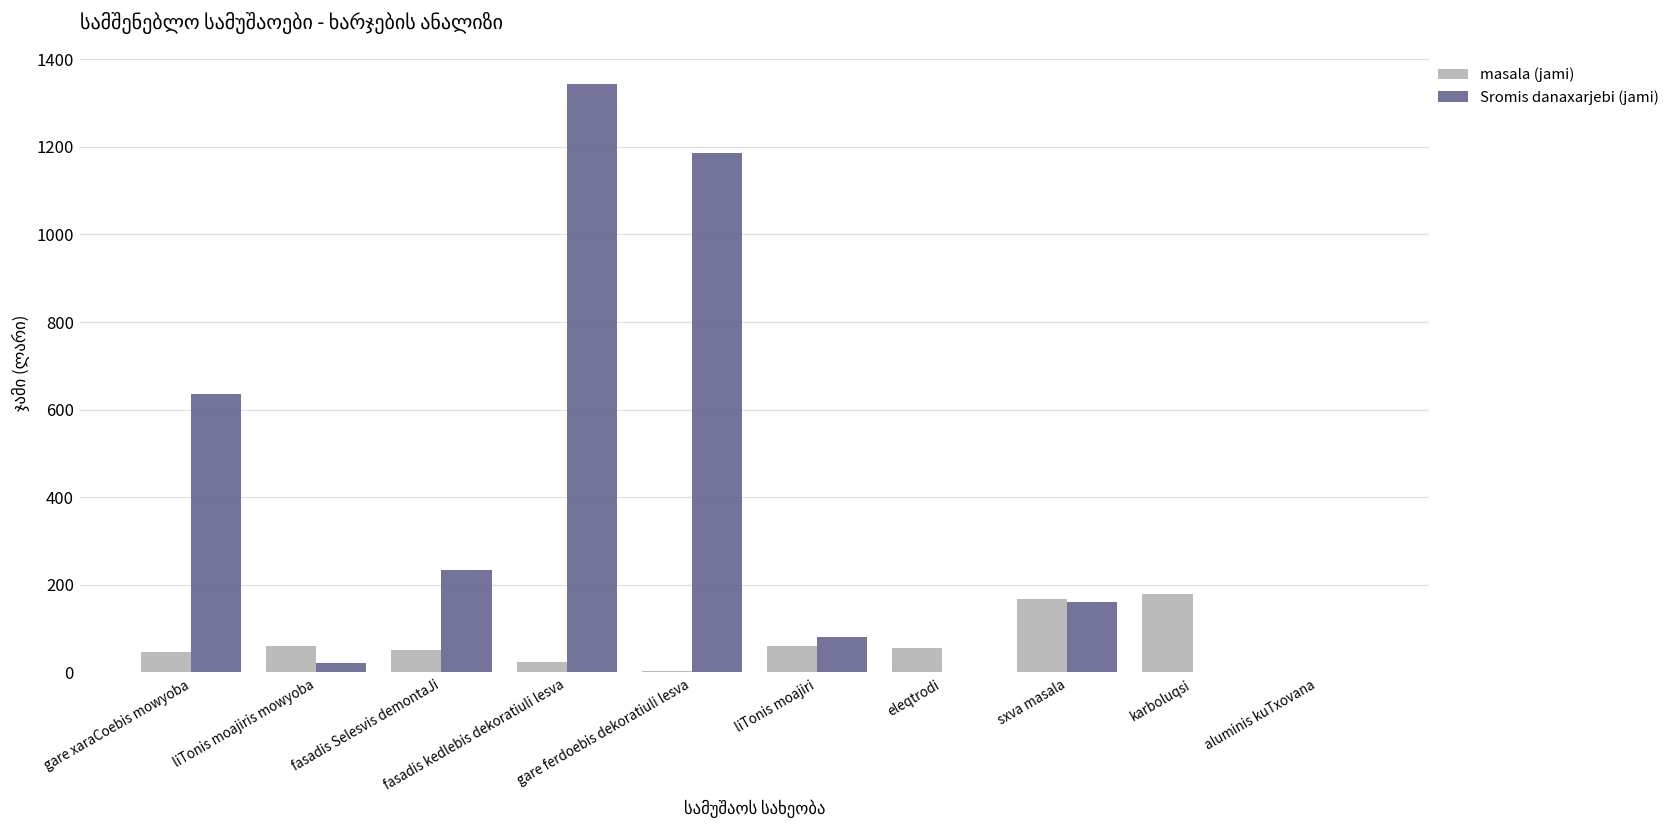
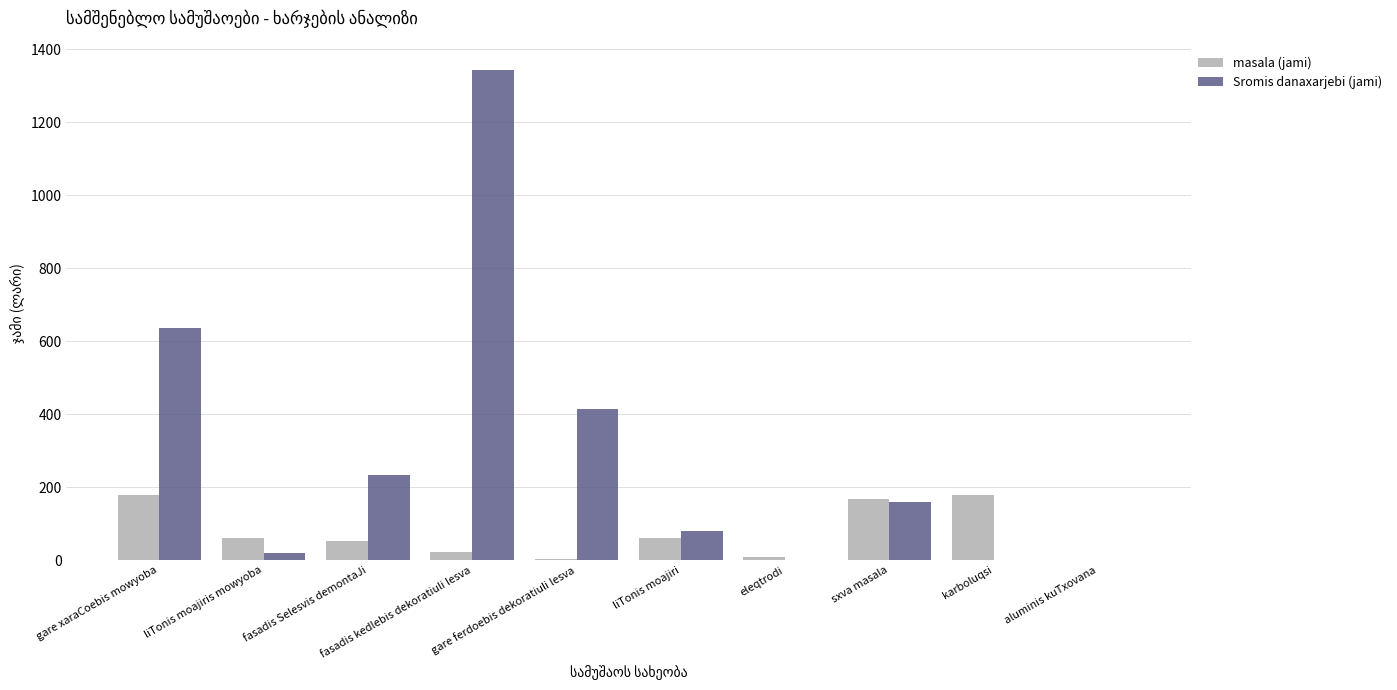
masala (jami), gare xaraCoebis mowyoba: 50 -> 180
Sromis danaxarjebi (jami), gare ferdoebis dekoratiuli lesva: 1190 -> 420
masala (jami), eleqtrodi: 60 -> 10
